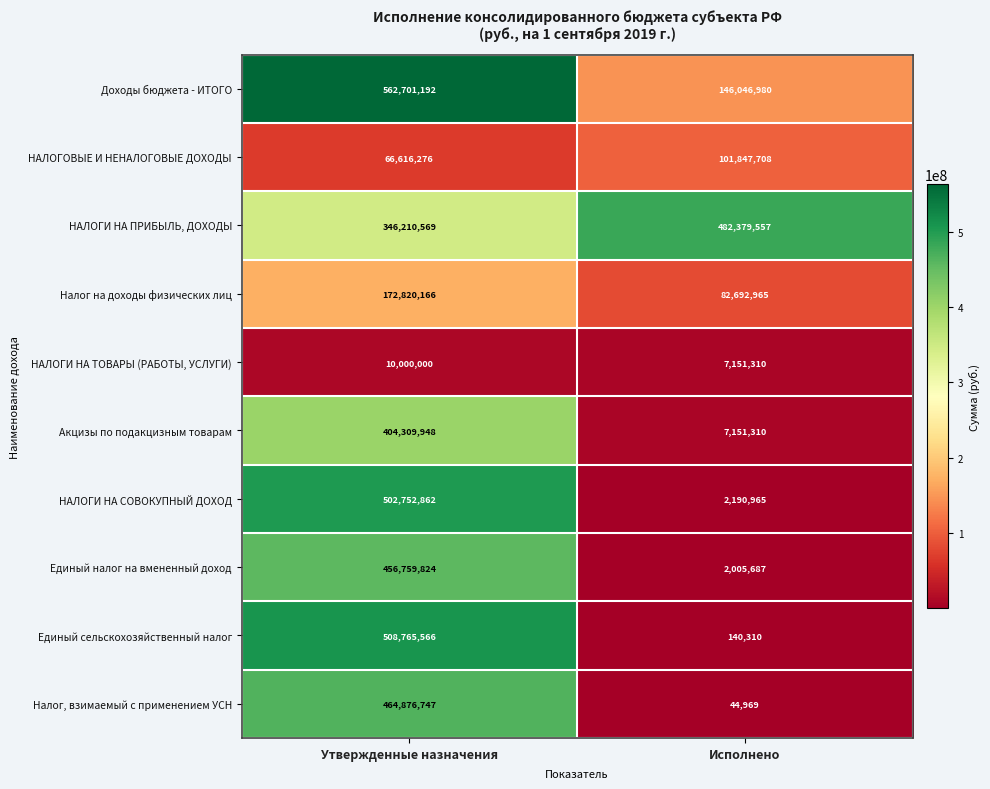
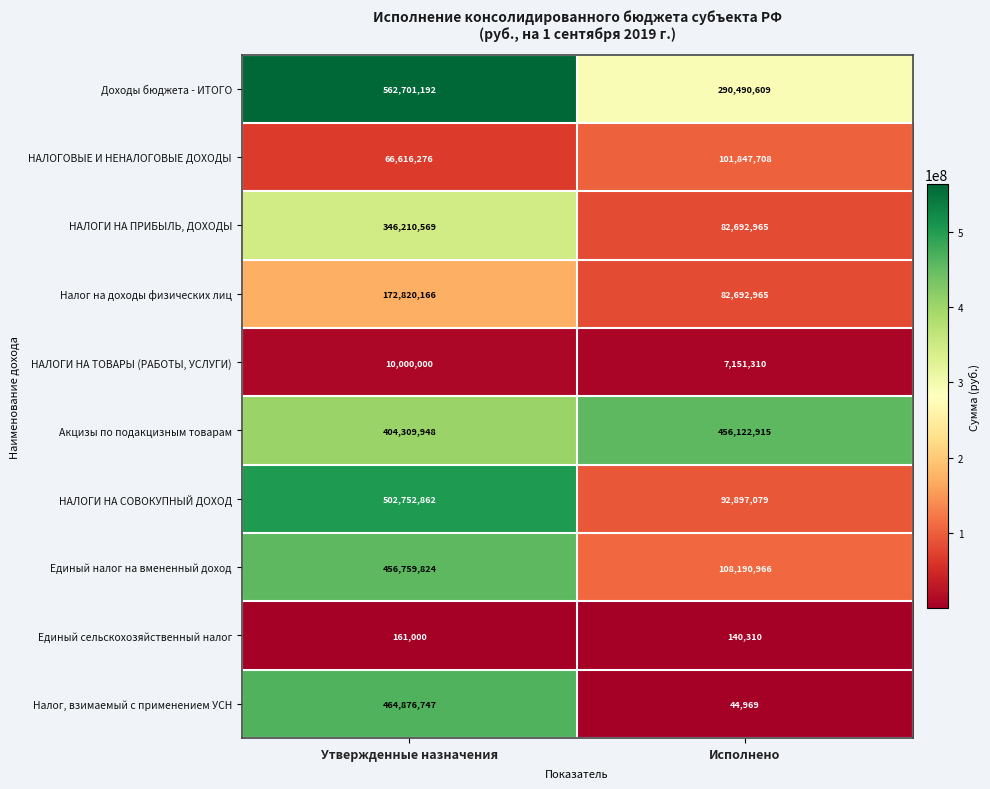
Доходы бюджета - ИТОГО, Исполнено: 146,046,980 -> 290,490,609
НАЛОГИ НА ПРИБЫЛЬ, ДОХОДЫ, Исполнено: 482,379,557 -> 82,692,965
Акцизы по подакцизным товарам, Исполнено: 7,151,310 -> 456,122,915
НАЛОГИ НА СОВОКУПНЫЙ ДОХОД, Исполнено: 2,190,965 -> 92,897,079
Единый налог на вмененный доход, Исполнено: 2,005,687 -> 108,190,966
Единый сельскохозяйственный налог, Утвержденные назначения: 508,765,566 -> 161,000
